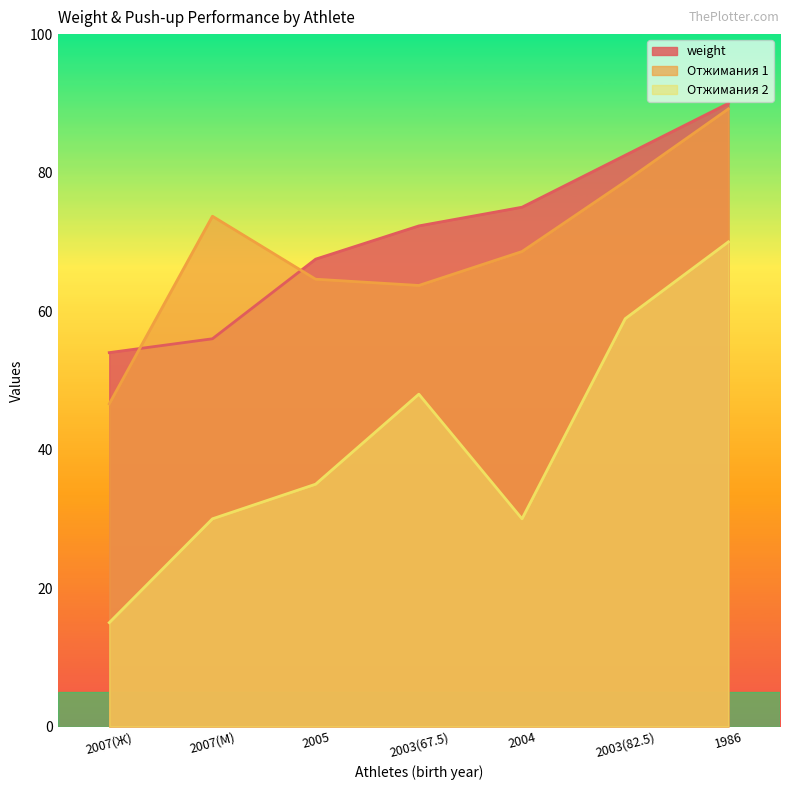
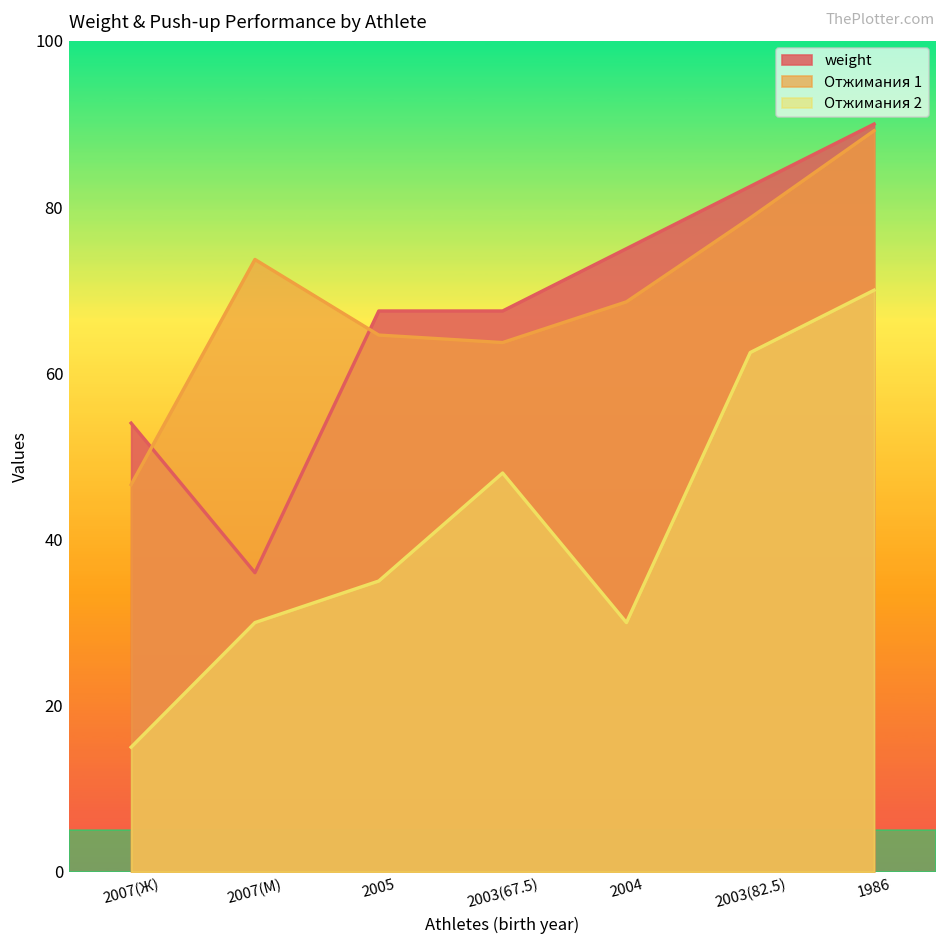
weight, 2007(М): 56 -> 36
weight, 2003(67.5): 72 -> 68
Отжимания 2, 2003(82.5): 59 -> 63
